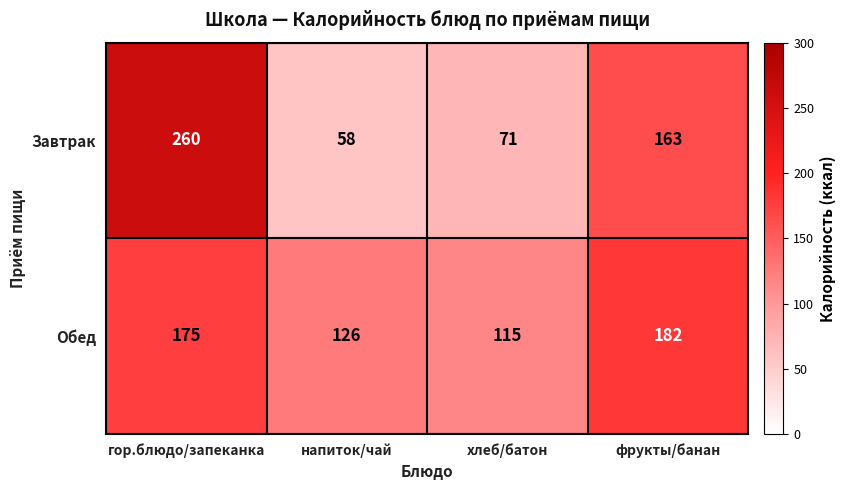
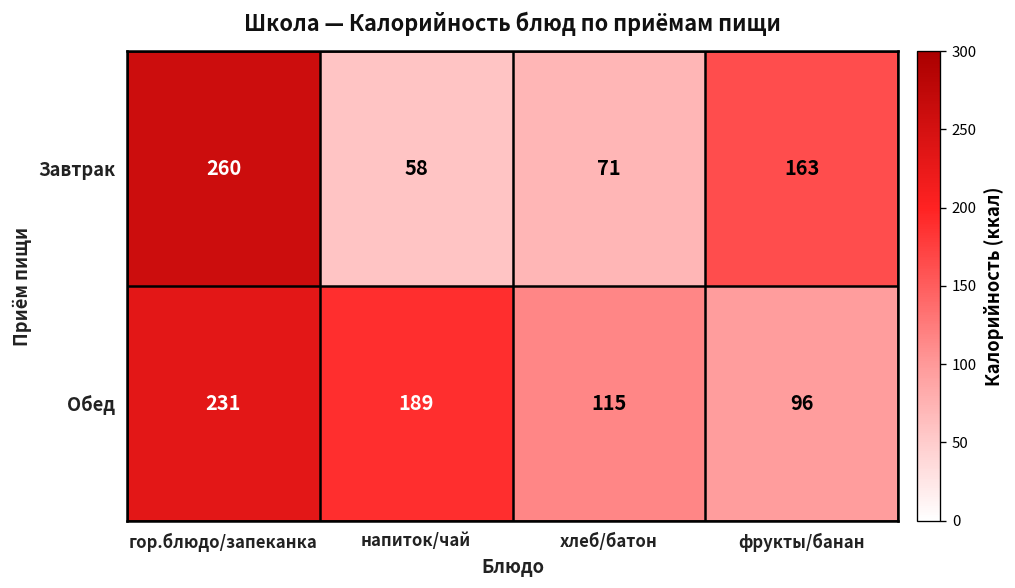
Обед, гор.блюдо/запеканка: 175 -> 231
Обед, напиток/чай: 126 -> 189
Обед, фрукты/банан: 182 -> 96
